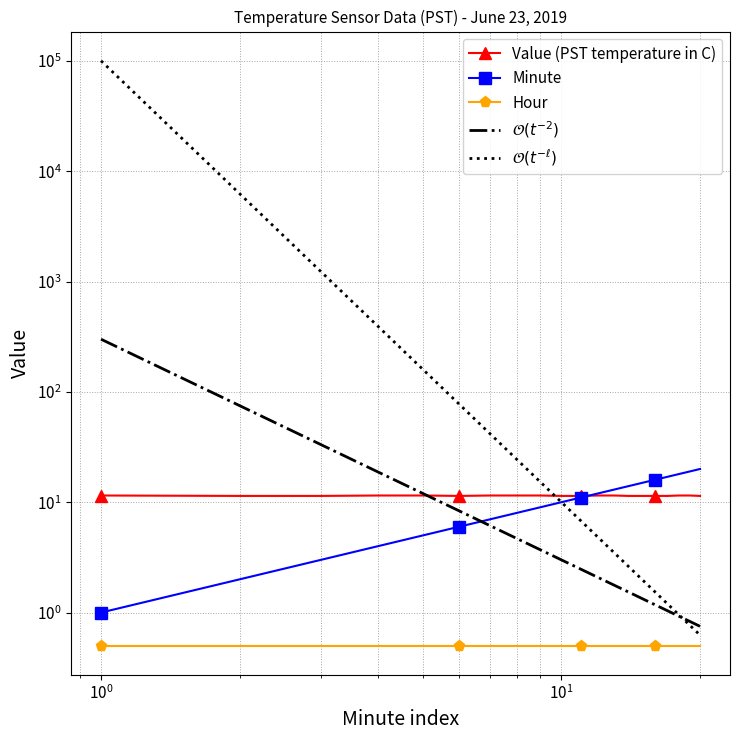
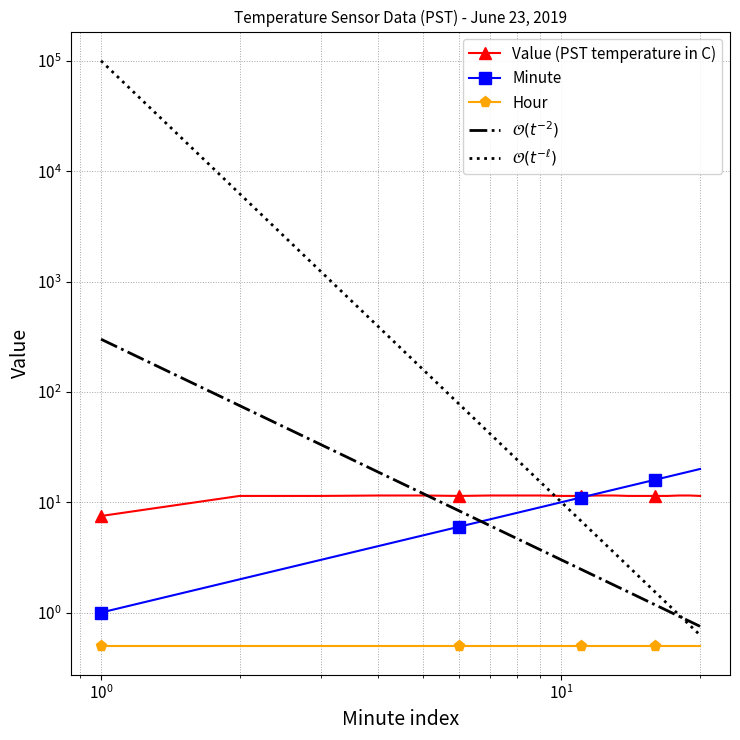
Value (PST temperature in C), 10^0: 12 -> 8
